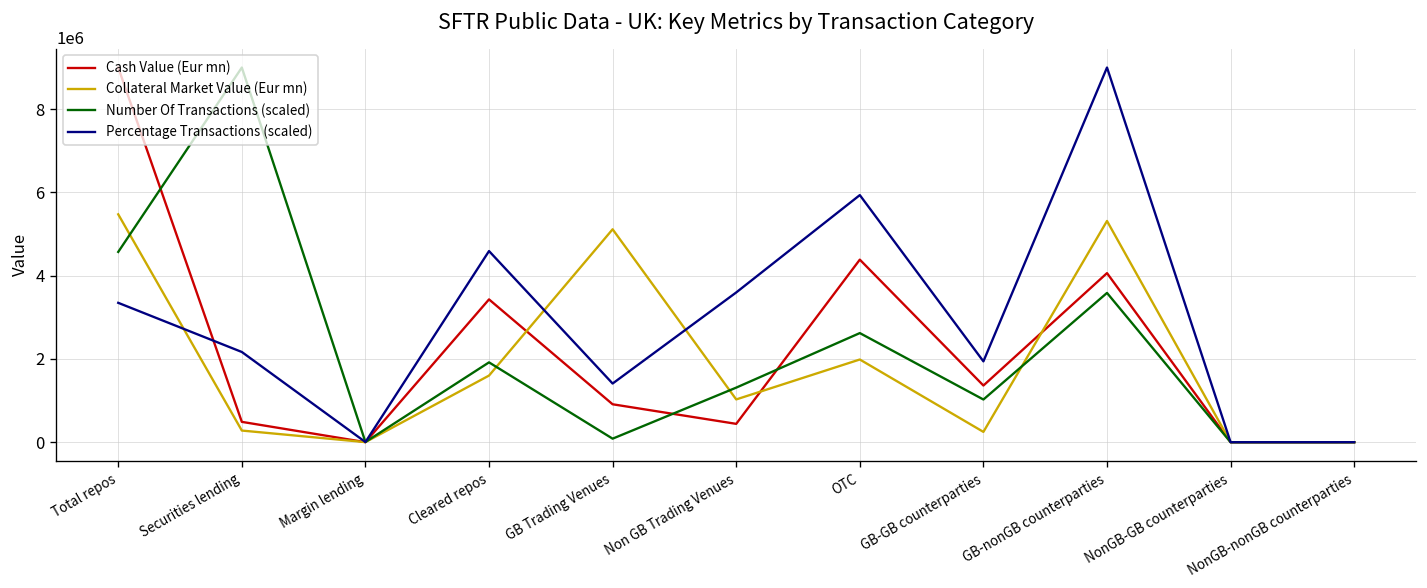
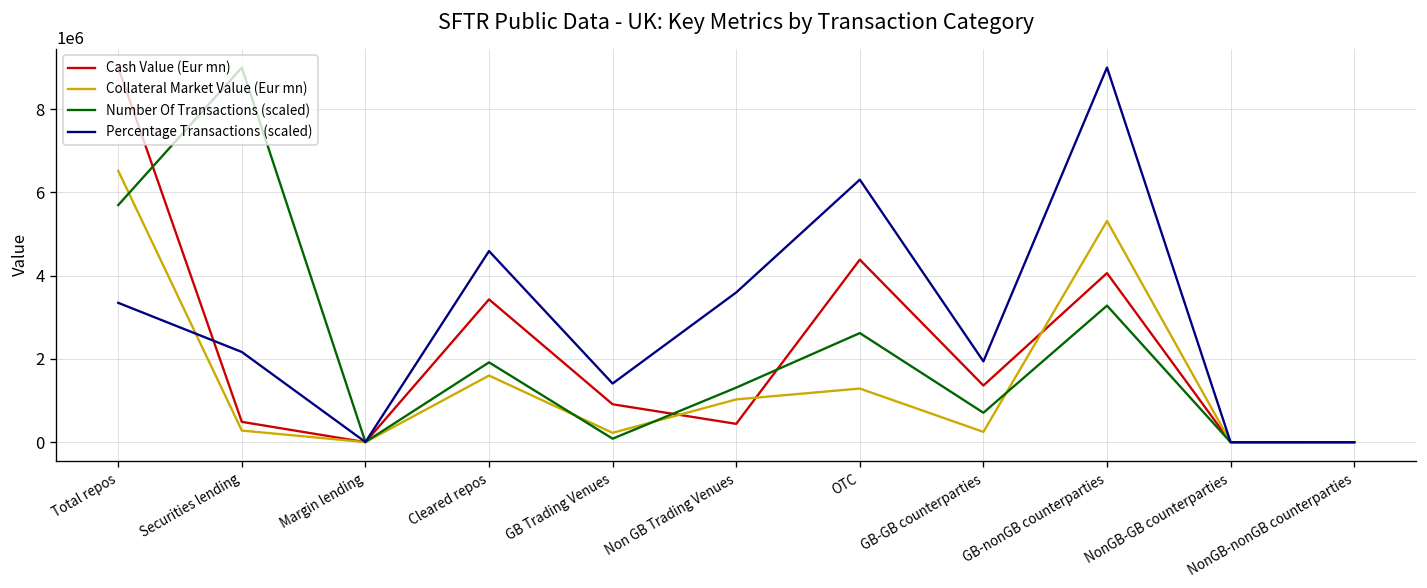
Collateral Market Value (Eur mn), Total repos: 5500000 -> 6500000
Number Of Transactions (scaled), Total repos: 4600000 -> 5700000
Collateral Market Value (Eur mn), GB Trading Venues: 5100000 -> 200000
Collateral Market Value (Eur mn), OTC: 2000000 -> 1300000
Percentage Transactions (scaled), OTC: 5900000 -> 6300000
Number Of Transactions (scaled), GB-GB counterparties: 1000000 -> 700000
Number Of Transactions (scaled), GB-nonGB counterparties: 3600000 -> 3300000
